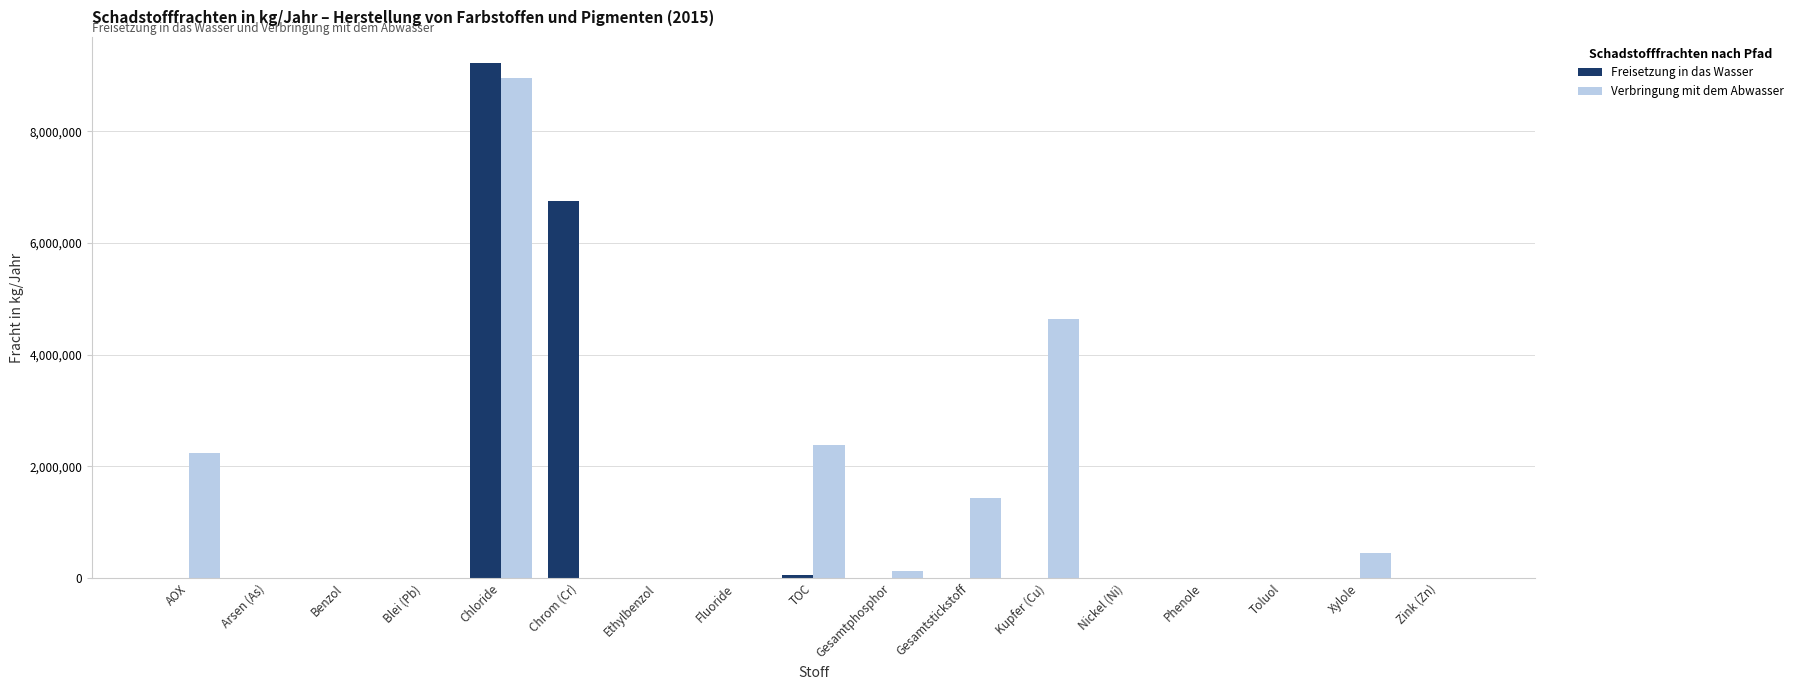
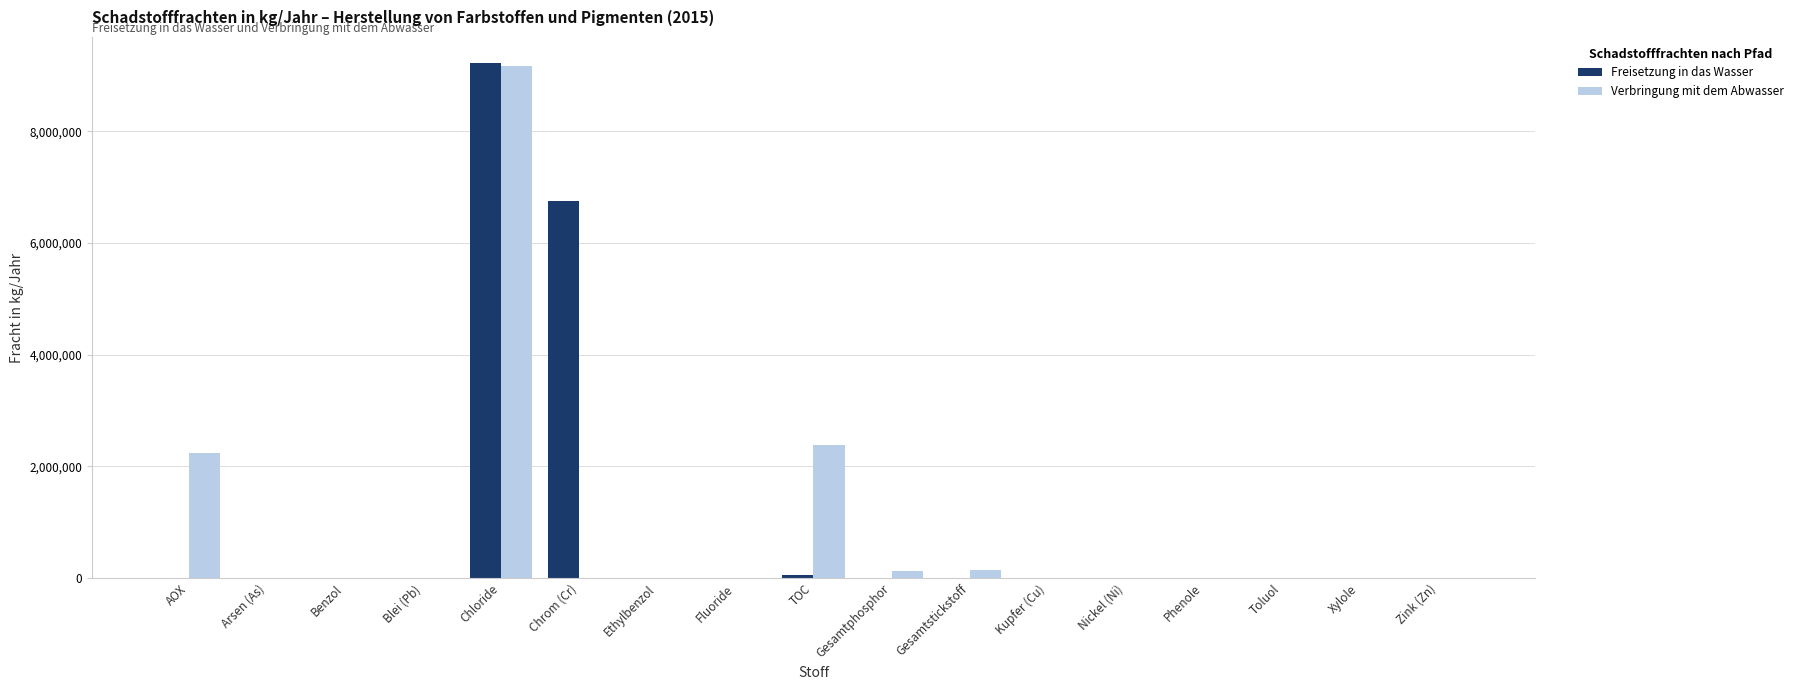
Verbringung mit dem Abwasser, Chloride: 9,000,000 -> 9,200,000
Verbringung mit dem Abwasser, Gesamtstickstoff: 1,400,000 -> 100,000
Verbringung mit dem Abwasser, Kupfer (Cu): 4,600,000 -> 0
Verbringung mit dem Abwasser, Xylole: 400,000 -> 0
